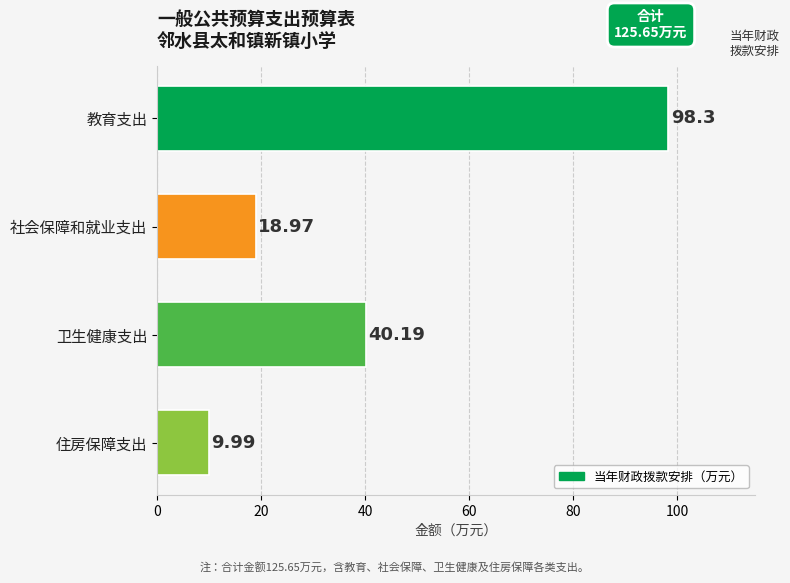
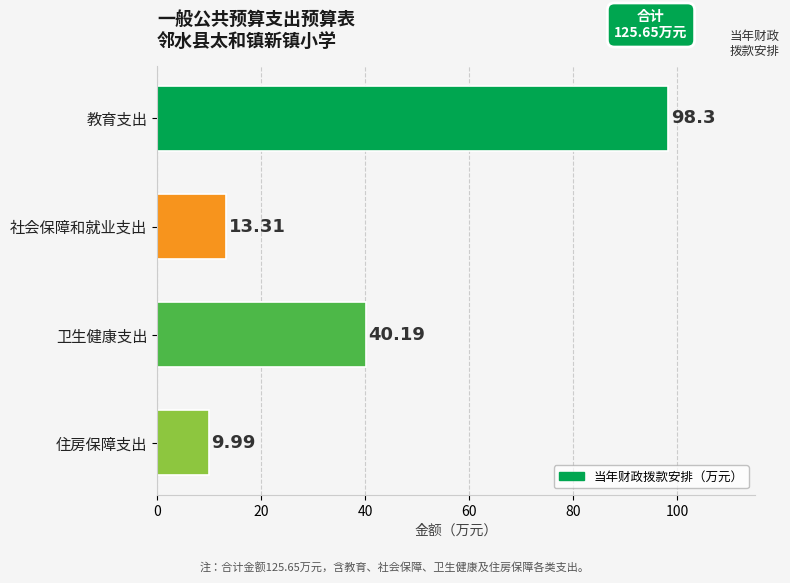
社会保障和就业支出: 18.97 -> 13.31
